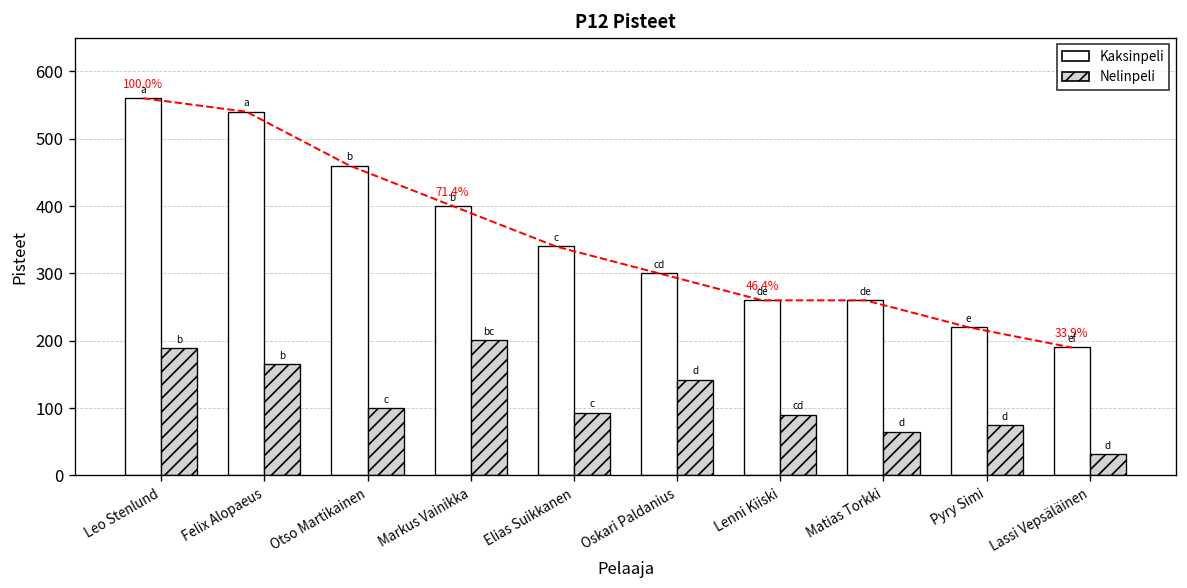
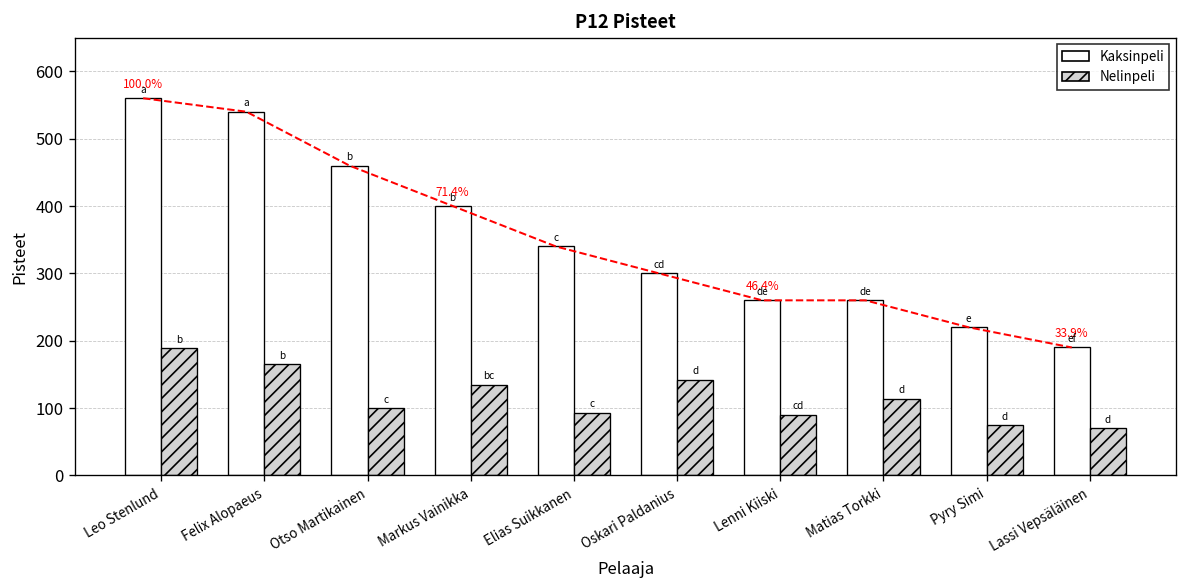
Nelinpeli, Markus Vainikka: 200 -> 140
Nelinpeli, Matias Torkki: 70 -> 110
Nelinpeli, Lassi Vepsäläinen: 30 -> 70
